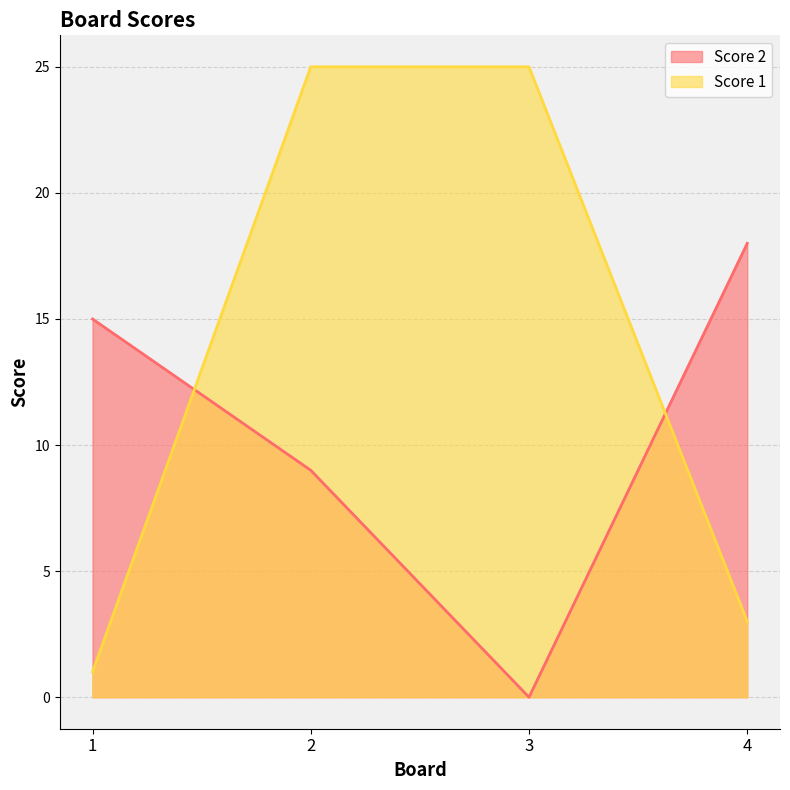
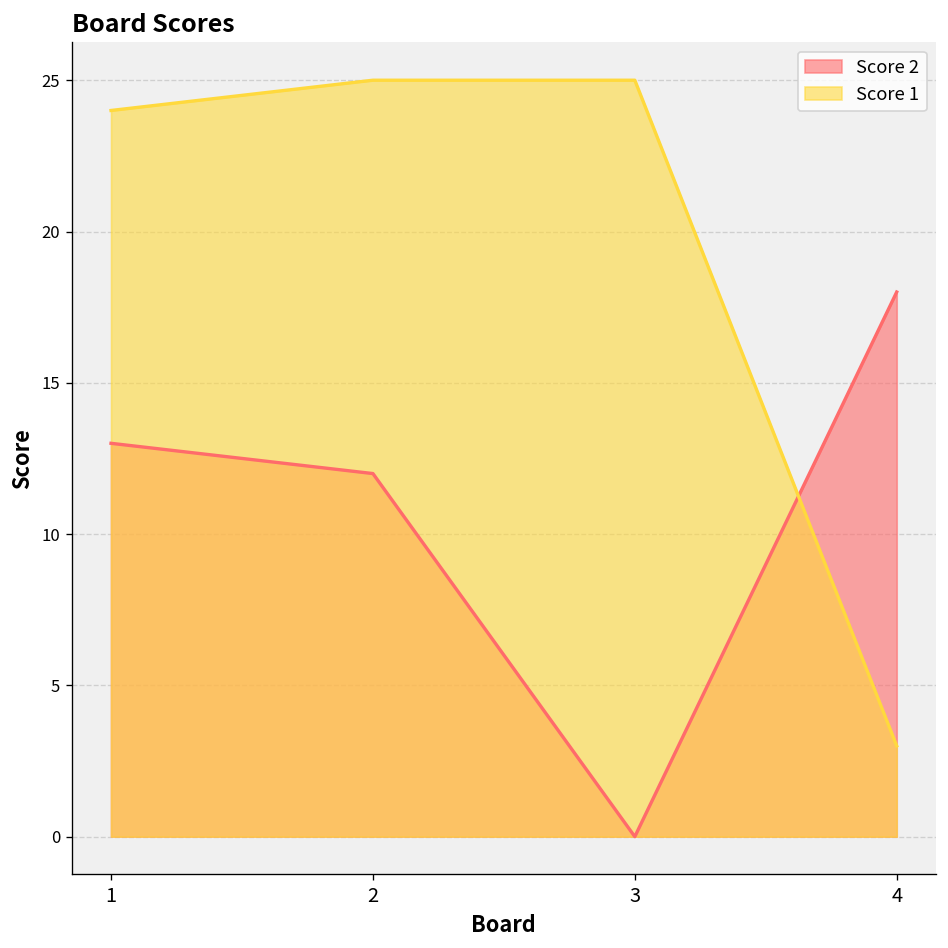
Score 2, 1: 15 -> 13
Score 1, 1: 1 -> 24
Score 2, 2: 9 -> 12
